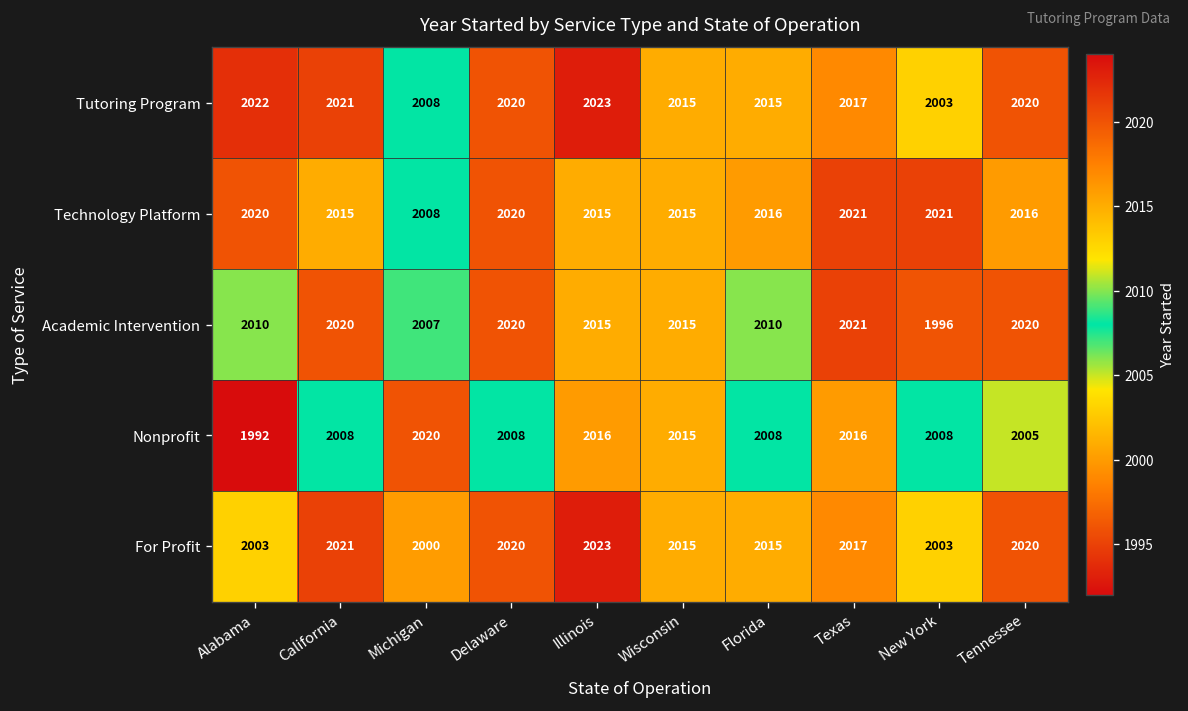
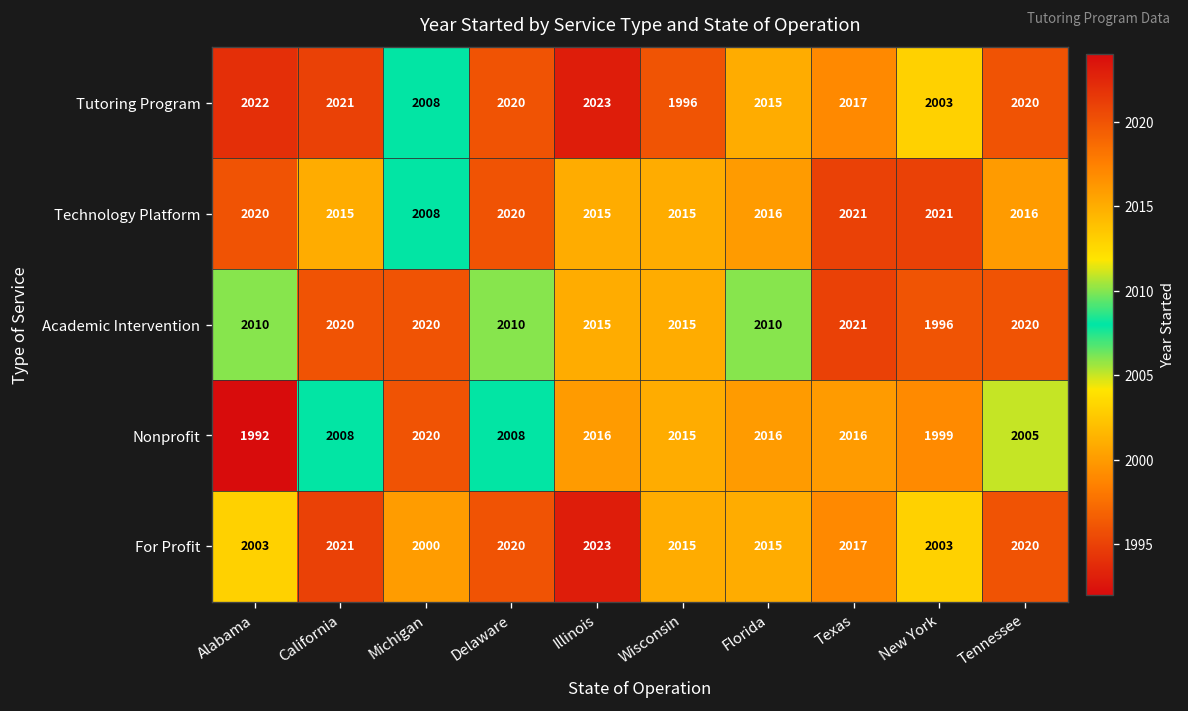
Tutoring Program, Wisconsin: 2015 -> 1996
Academic Intervention, Michigan: 2007 -> 2020
Academic Intervention, Delaware: 2020 -> 2010
Nonprofit, Florida: 2008 -> 2016
Nonprofit, New York: 2008 -> 1999
